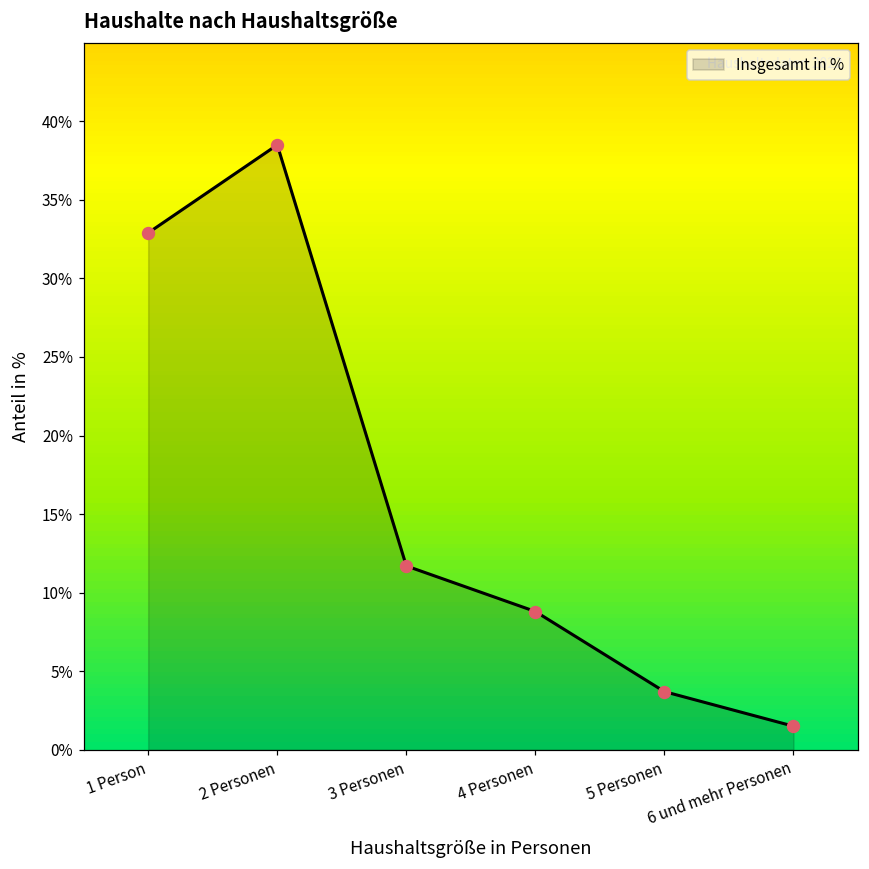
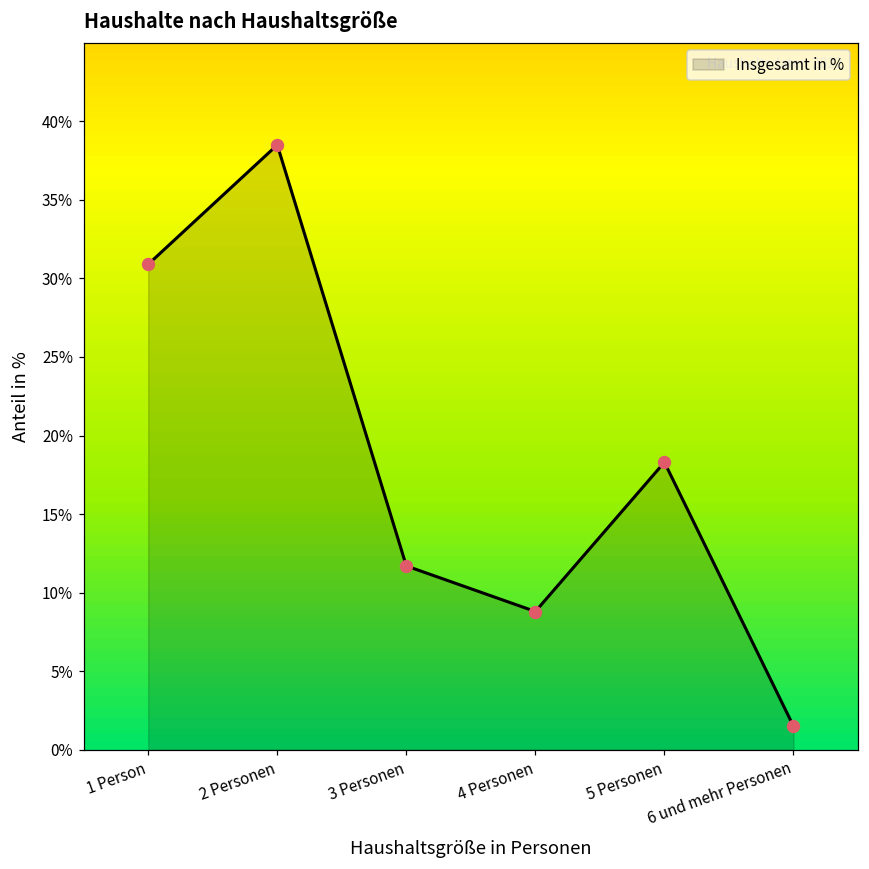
1 Person: 32.9% -> 30.9%
5 Personen: 3.7% -> 18.3%
